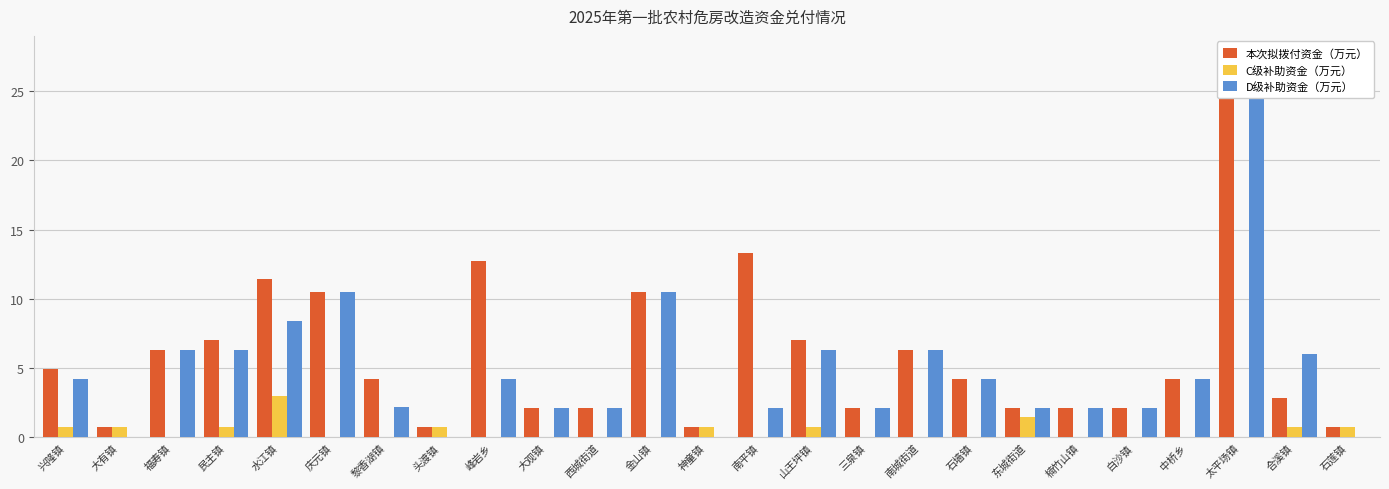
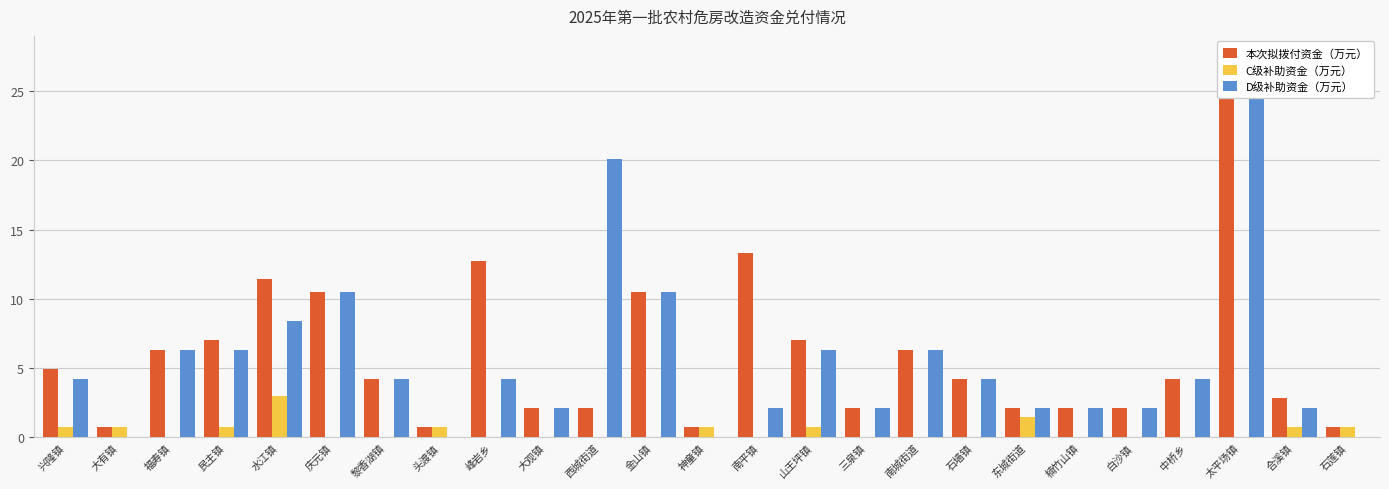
D级补助资金（万元）, 黎香湖镇: 2.2 -> 4.2
D级补助资金（万元）, 西城街道: 2.1 -> 20.1
D级补助资金（万元）, 合溪镇: 6.0 -> 2.1
